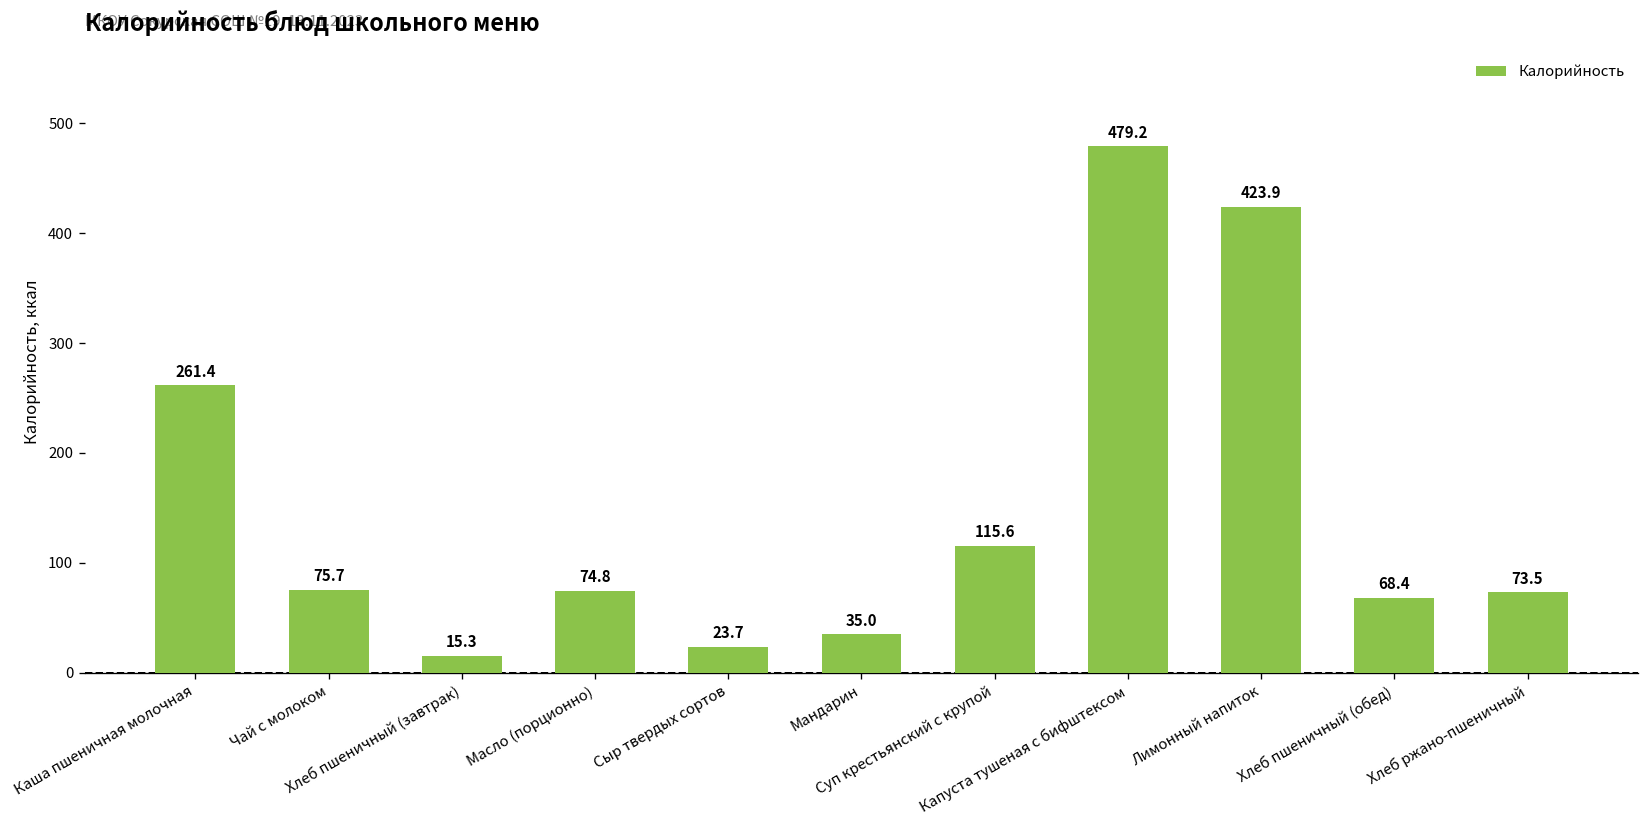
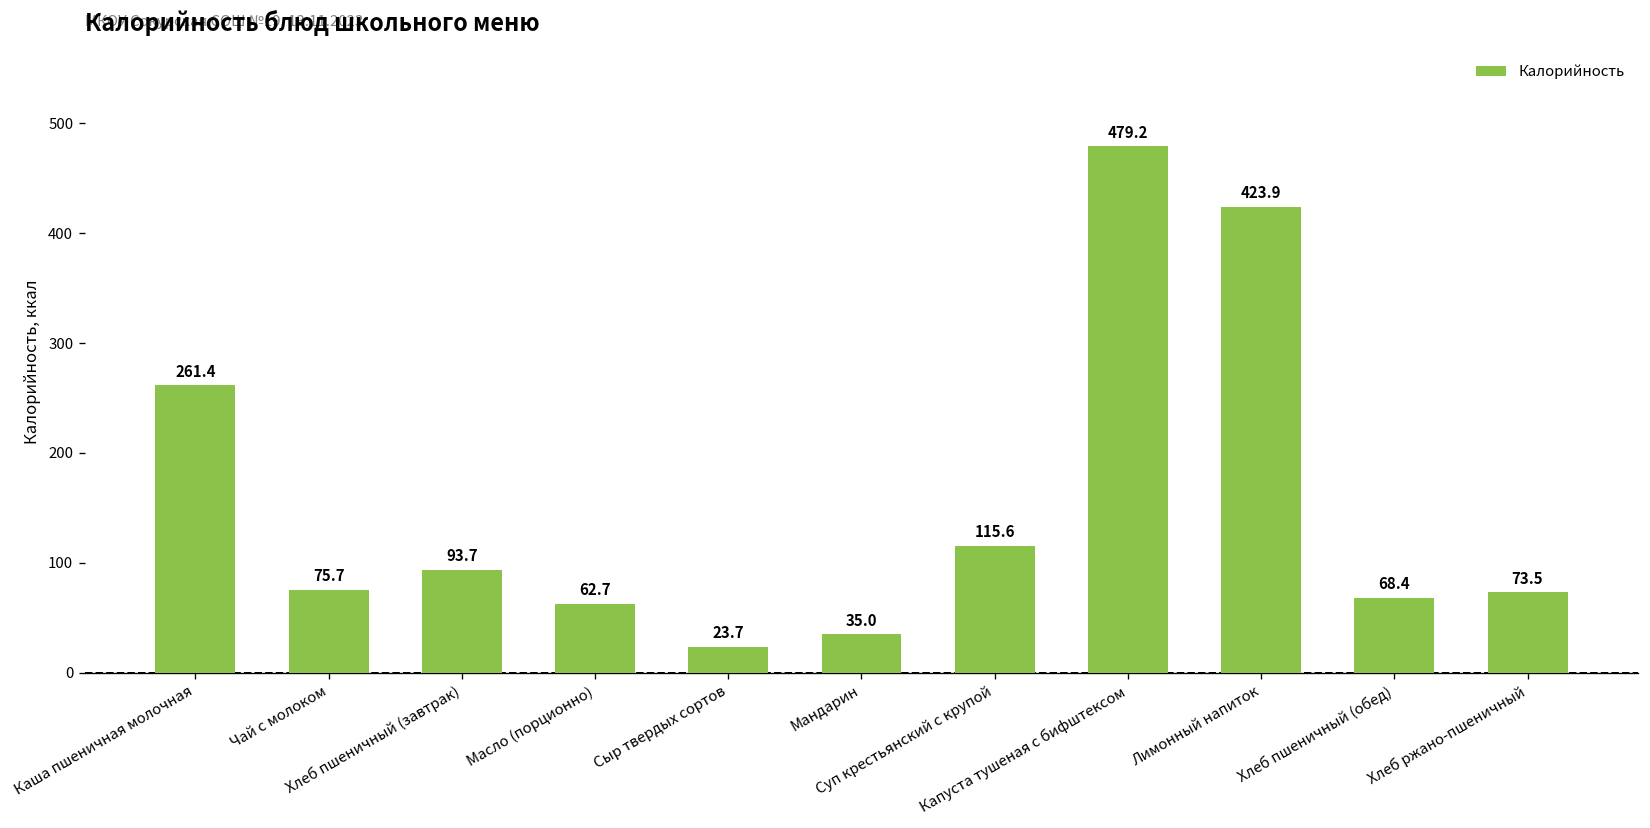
Хлеб пшеничный (завтрак): 15.3 -> 93.7
Масло (порционно): 74.8 -> 62.7
